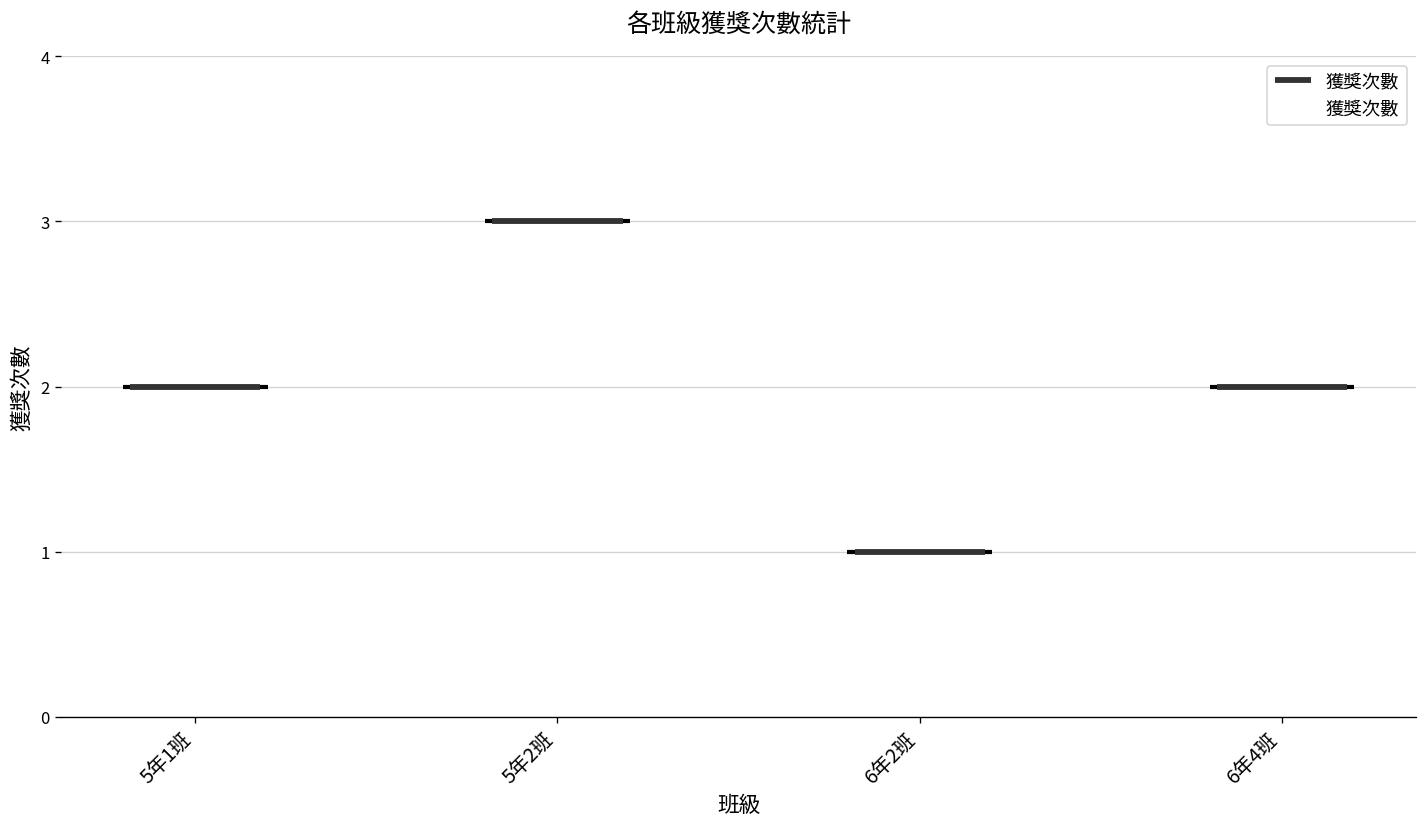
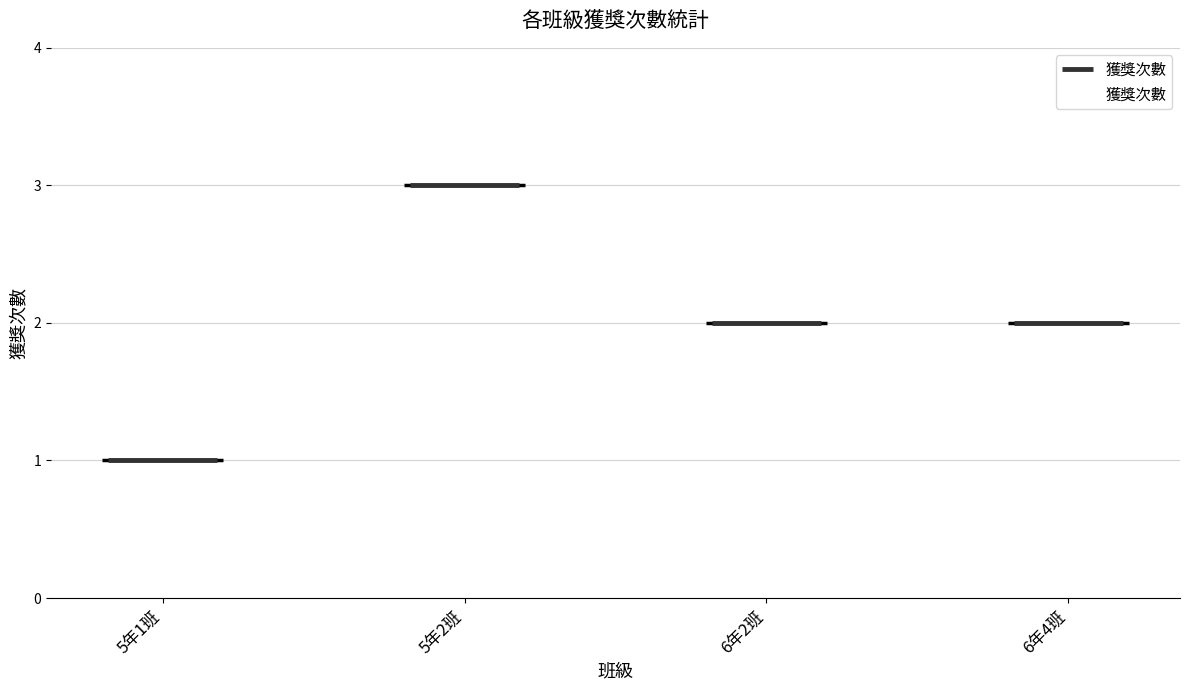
5年1班: 2 -> 1
6年2班: 1 -> 2
